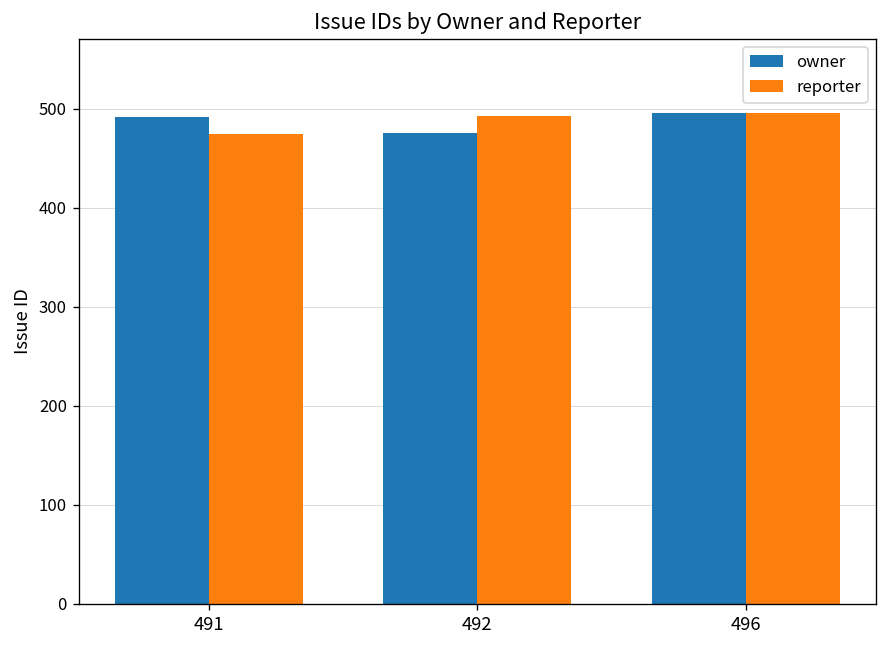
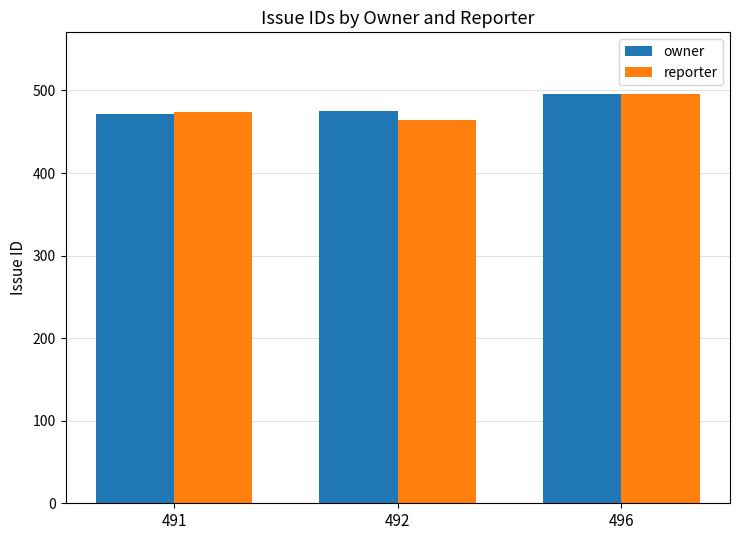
owner, 491: 490 -> 470
reporter, 492: 490 -> 460
